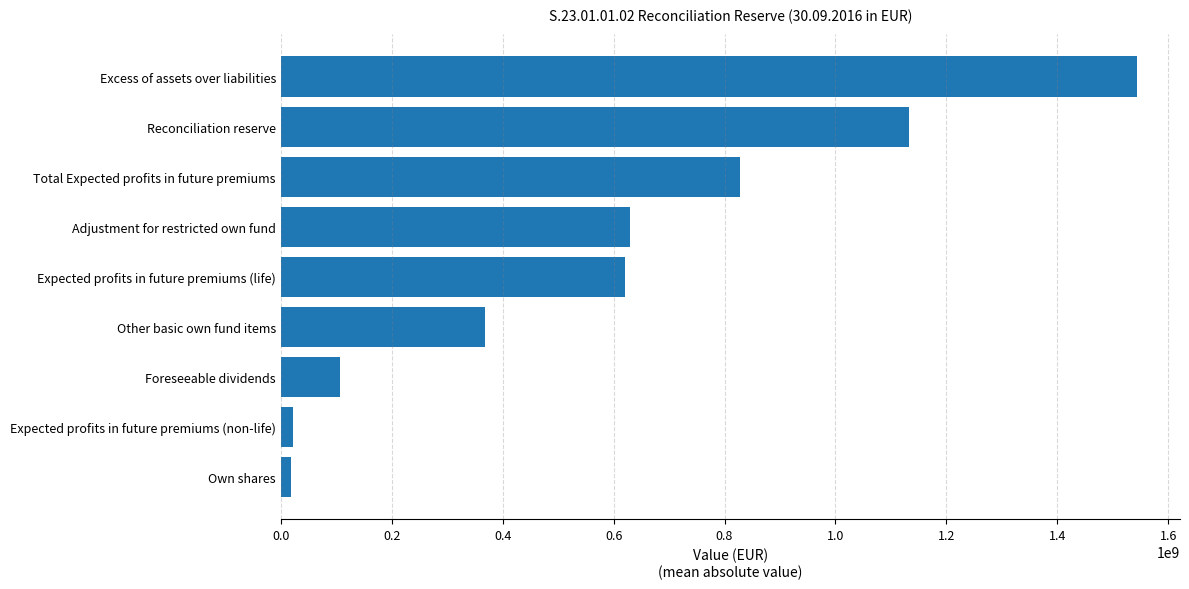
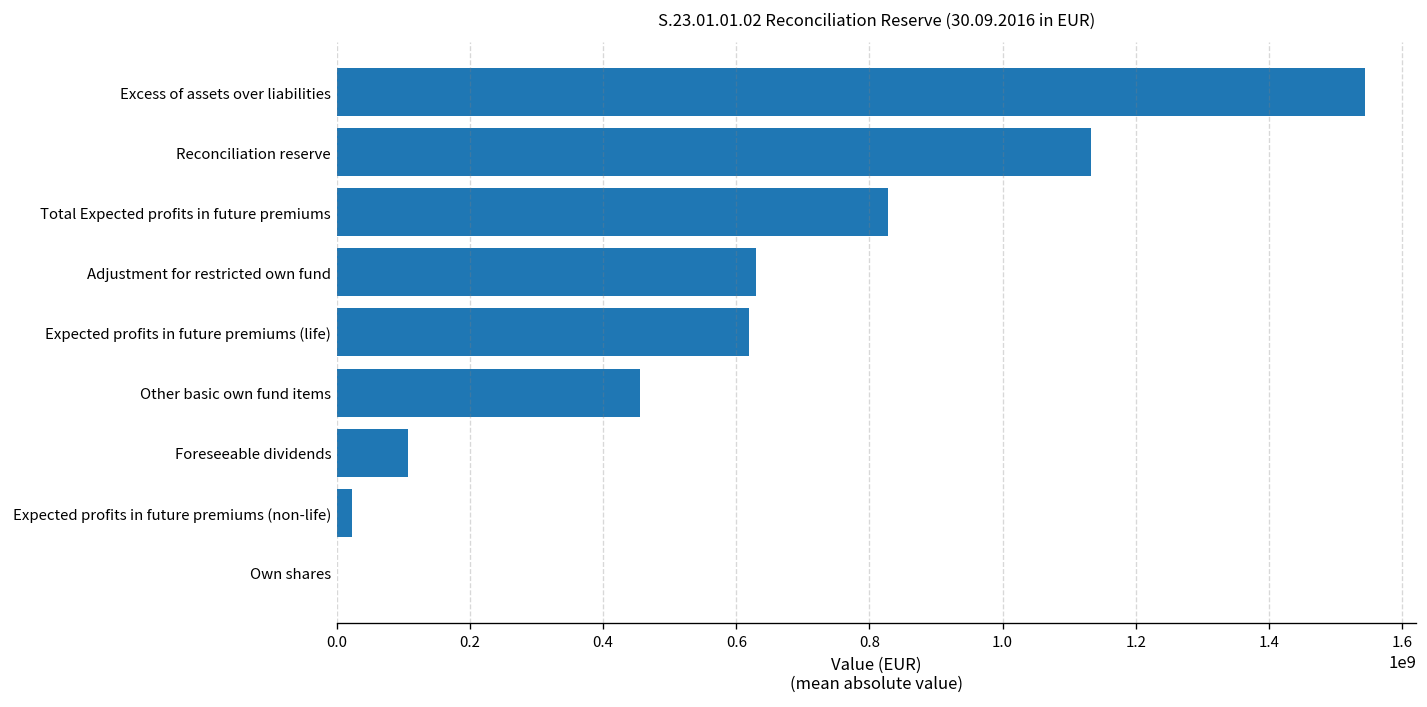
Other basic own fund items: 370000000 -> 460000000
Own shares: 20000000 -> 0
